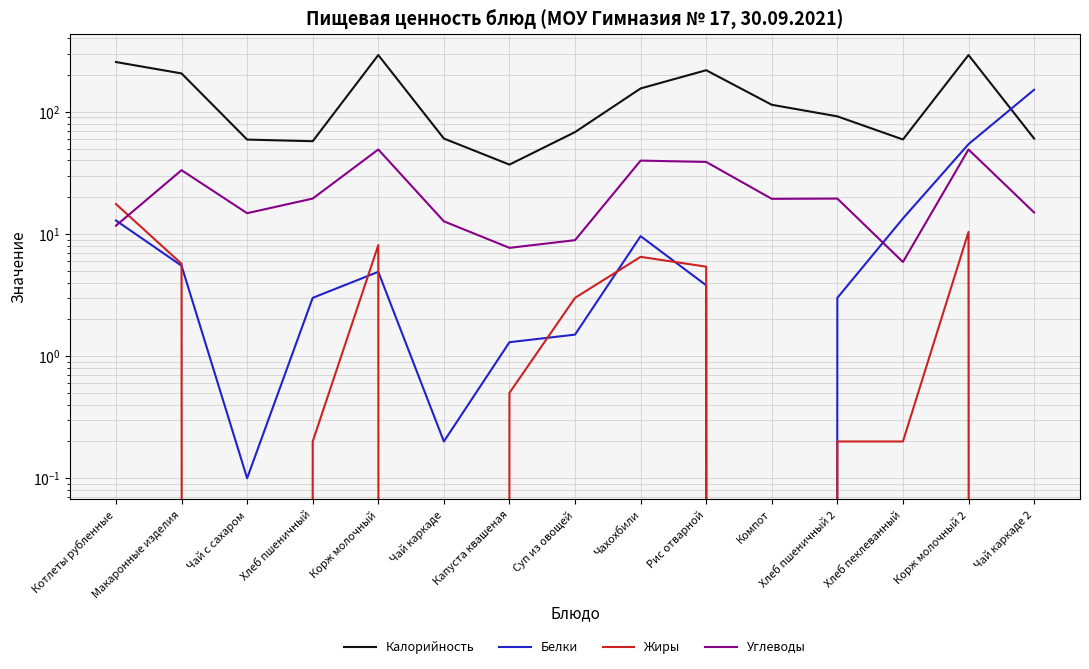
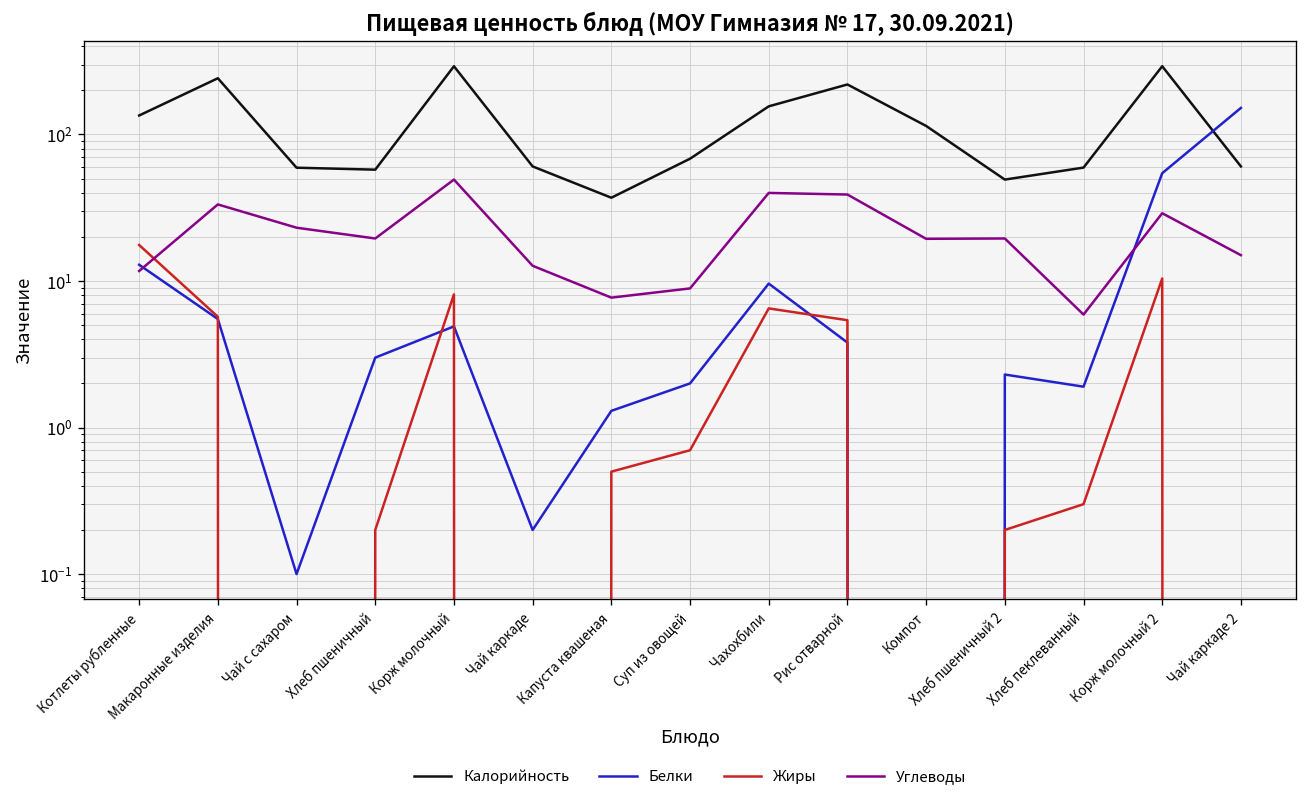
Калорийность, Котлеты рубленные: 260 -> 130
Калорийность, Макаронные изделия: 210 -> 240
Углеводы, Чай с сахаром: 15 -> 23
Белки, Суп из овощей: 1.5 -> 2.0
Жиры, Суп из овощей: 3.0 -> 0.7
Калорийность, Хлеб пшеничный 2: 90 -> 49
Белки, Хлеб пшеничный 2: 3.0 -> 2.3
Белки, Хлеб пеклеванный: 13 -> 1.9
Жиры, Хлеб пеклеванный: 0.2 -> 0.3
Углеводы, Корж молочный 2: 49 -> 29
